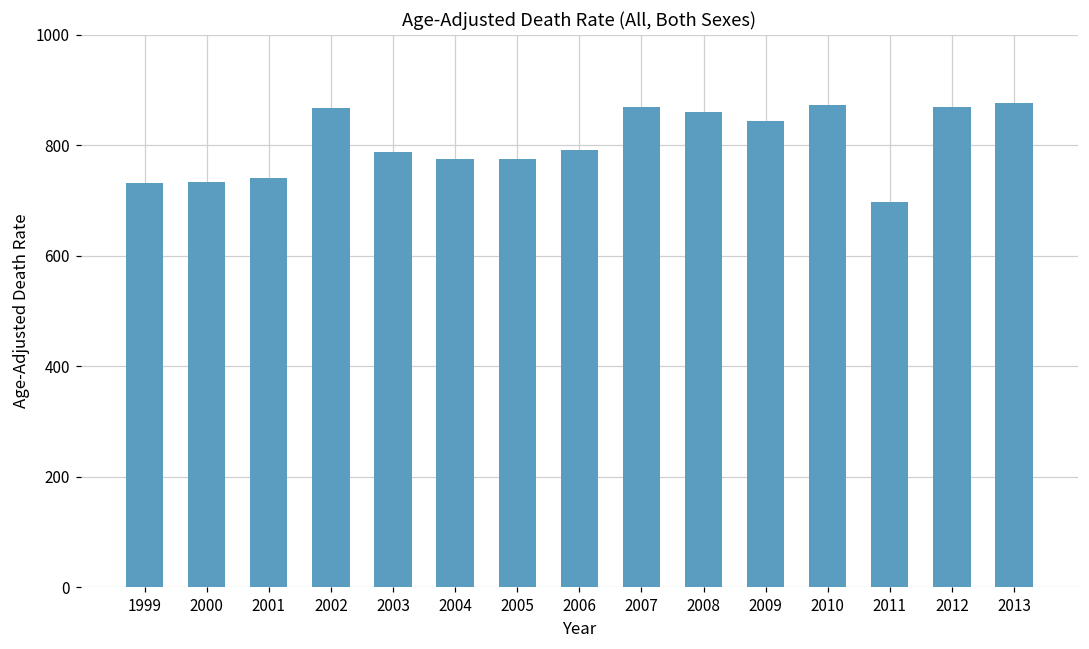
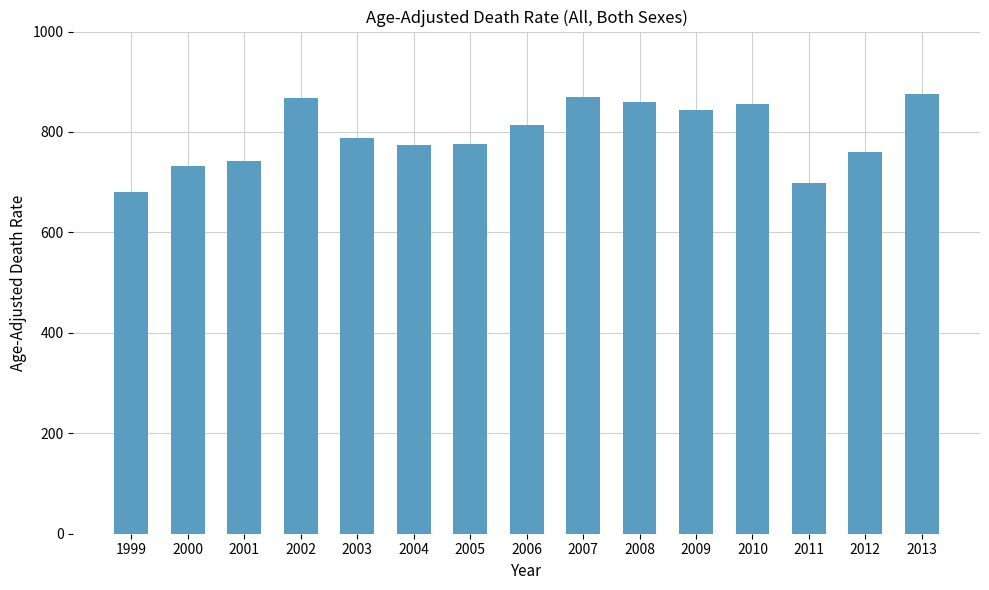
1999: 730 -> 680
2006: 790 -> 810
2010: 870 -> 860
2012: 870 -> 760
